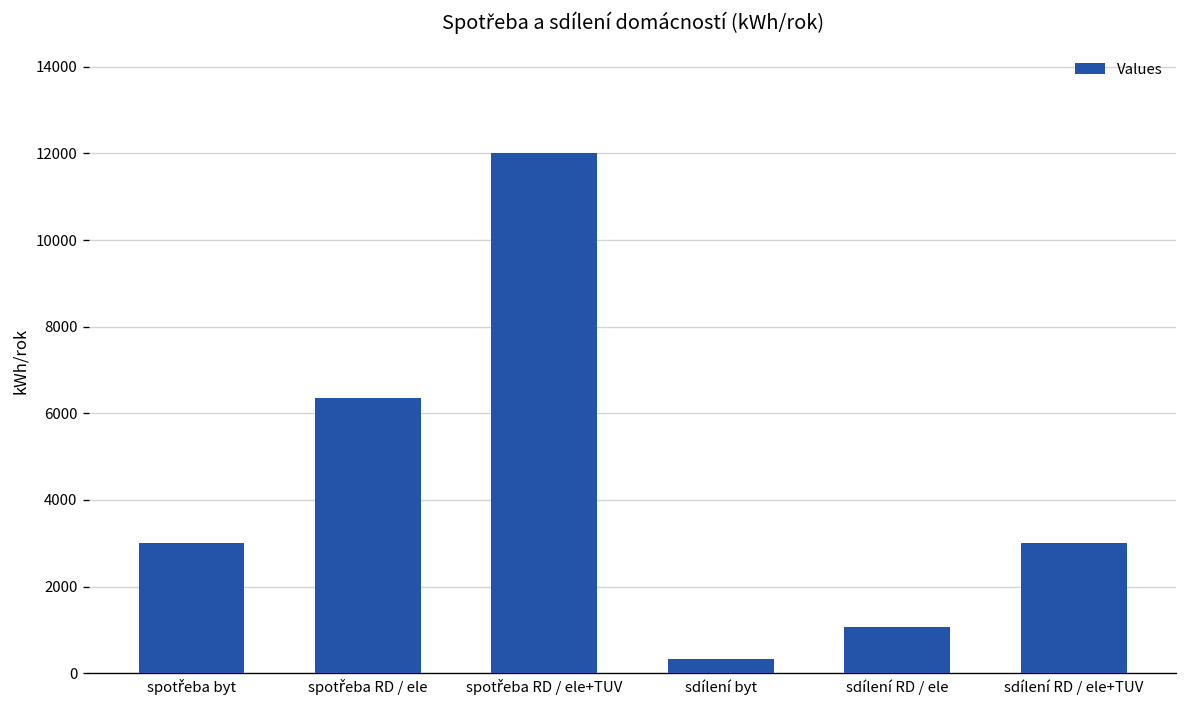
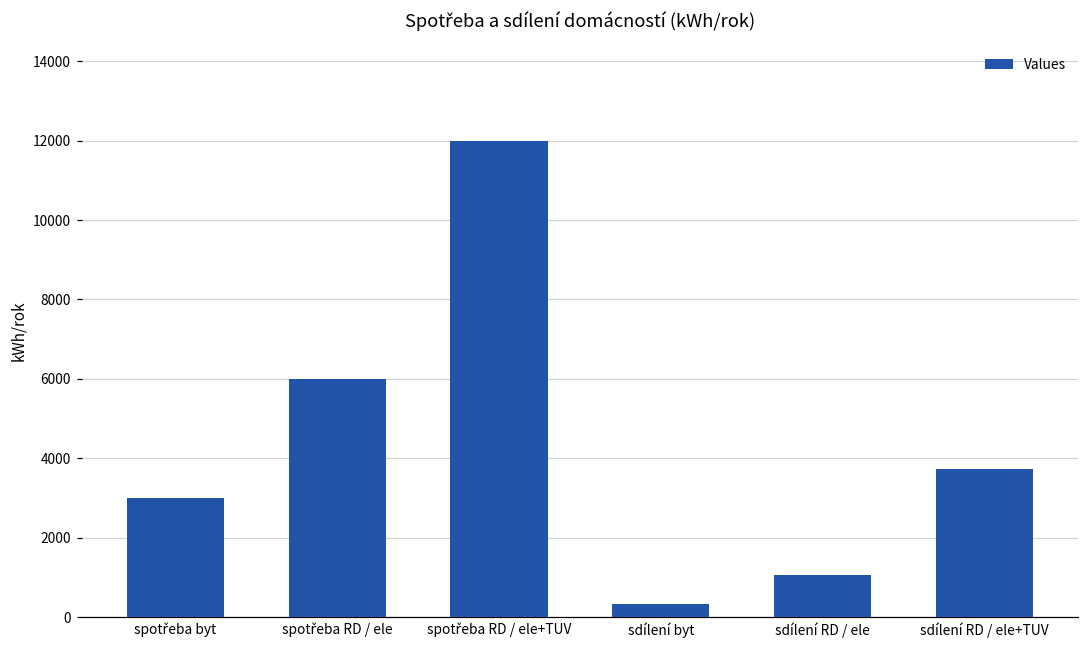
spotřeba RD / ele: 6400 -> 6000
sdílení RD / ele+TUV: 3000 -> 3700
